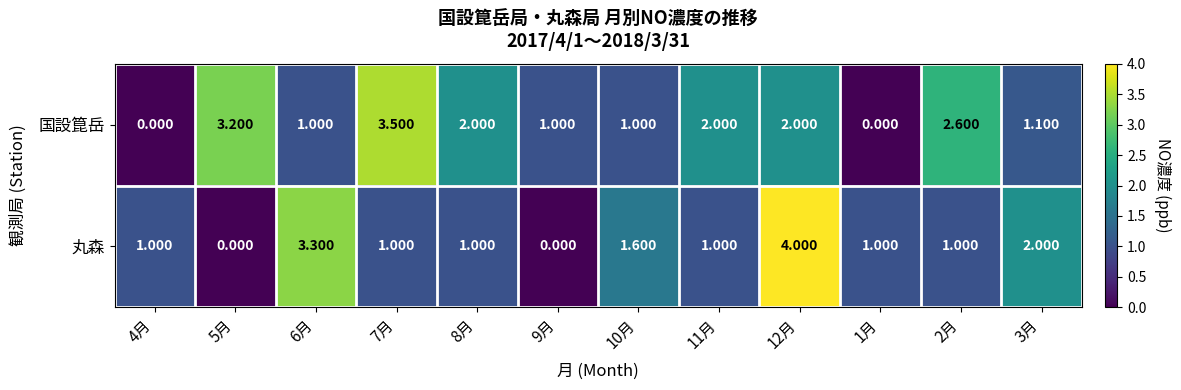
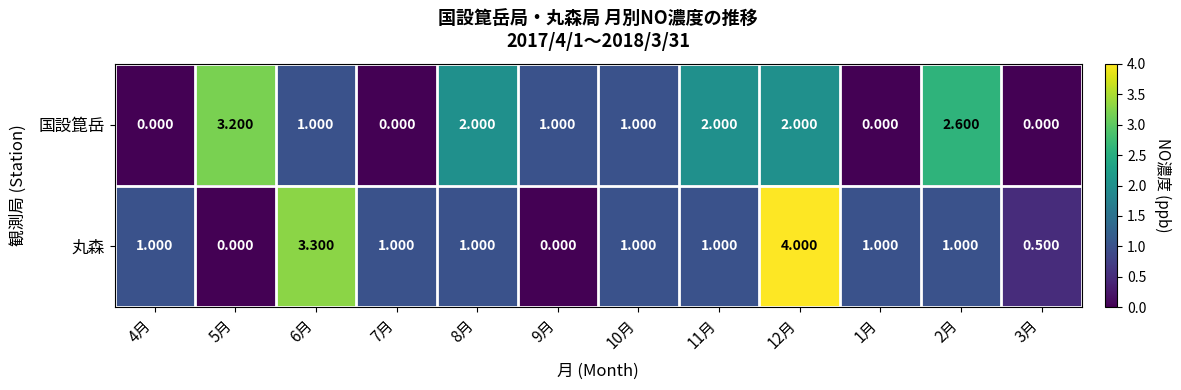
国設箟岳, 7月: 3.500 -> 0.000
国設箟岳, 3月: 1.100 -> 0.000
丸森, 10月: 1.600 -> 1.000
丸森, 3月: 2.000 -> 0.500
